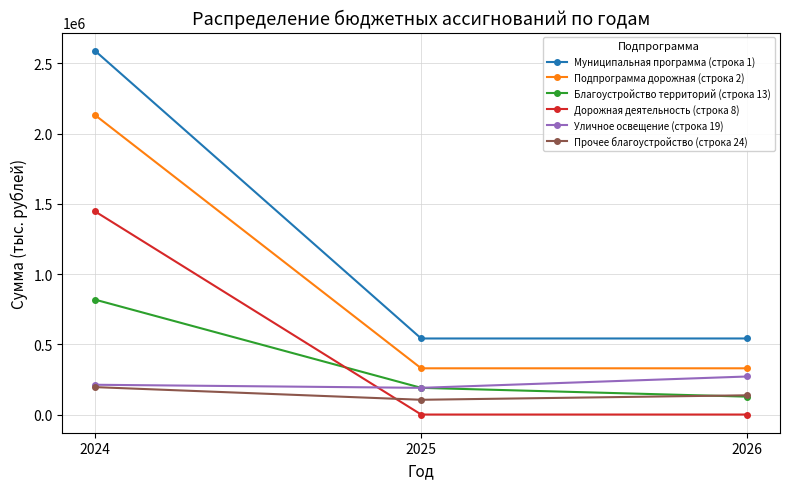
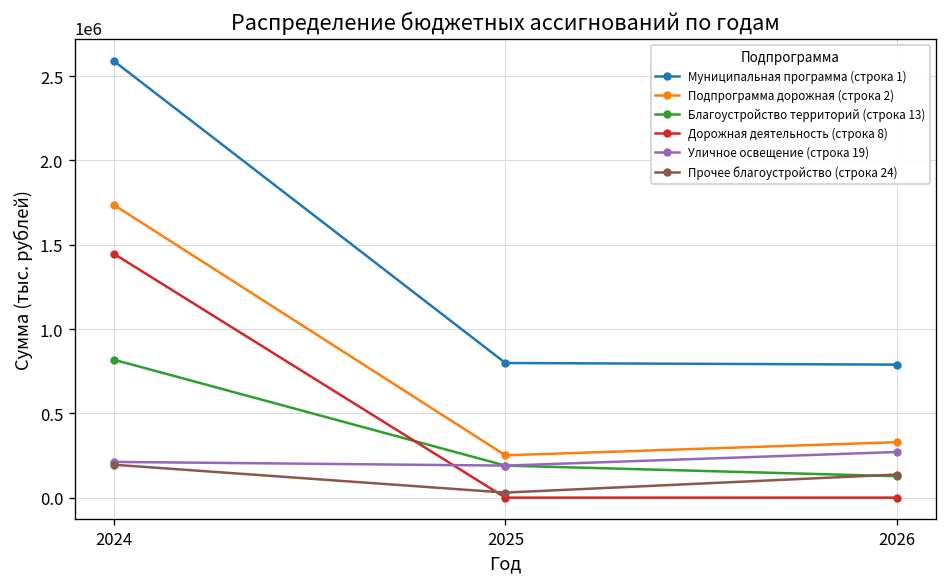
Подпрограмма дорожная (строка 2), 2024: 2130000 -> 1740000
Муниципальная программа (строка 1), 2025: 540000 -> 800000
Подпрограмма дорожная (строка 2), 2025: 330000 -> 250000
Прочее благоустройство (строка 24), 2025: 110000 -> 30000
Муниципальная программа (строка 1), 2026: 540000 -> 790000
